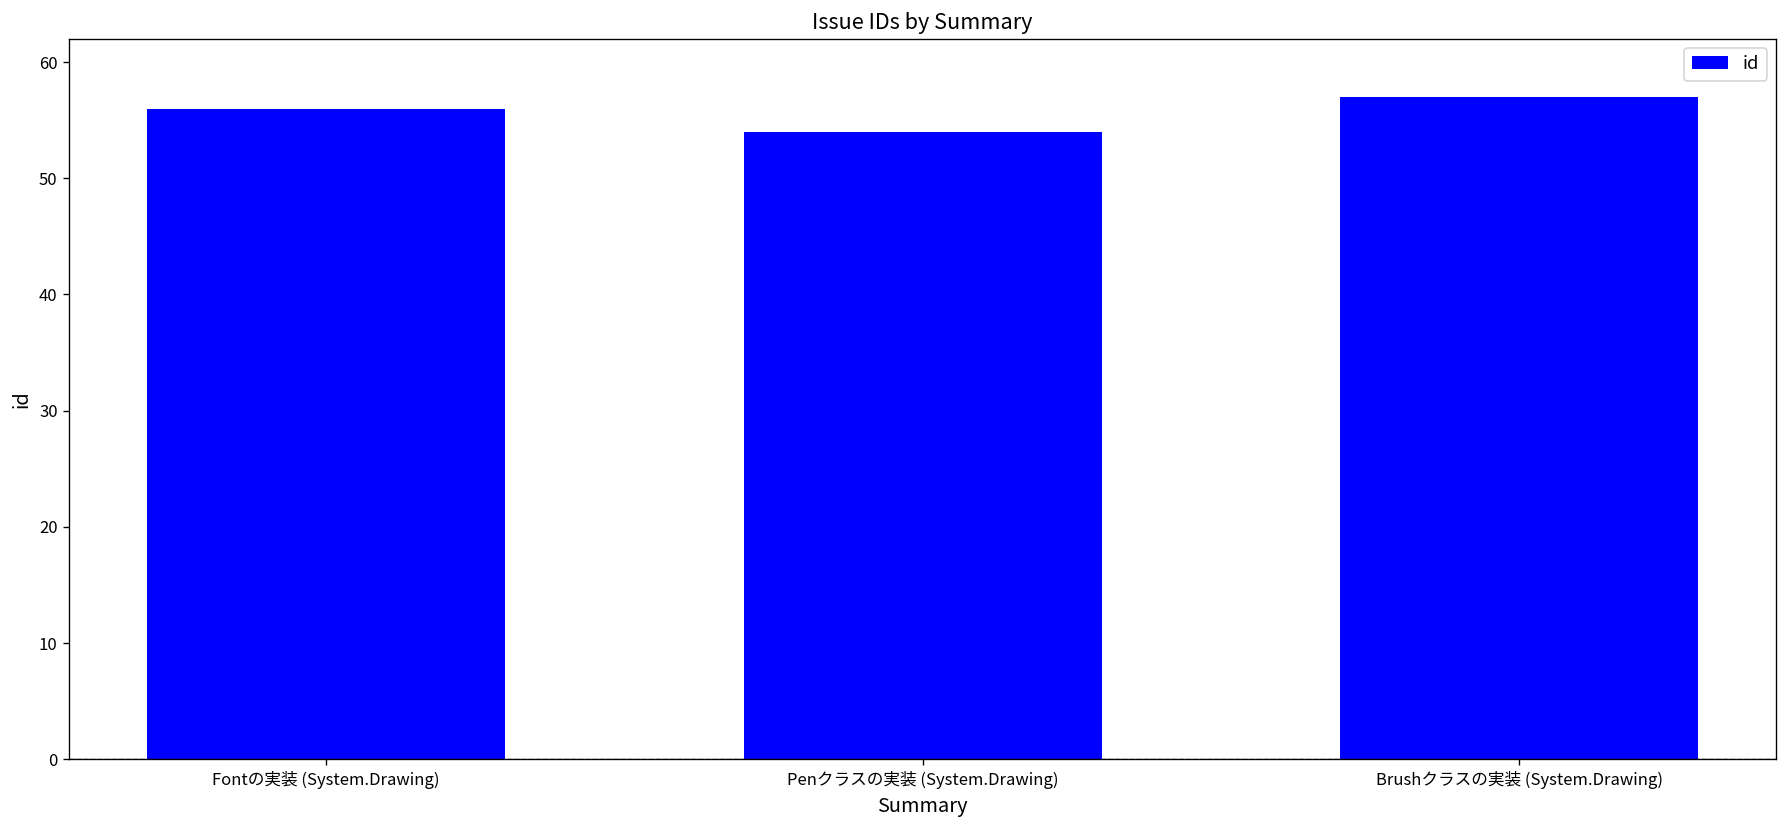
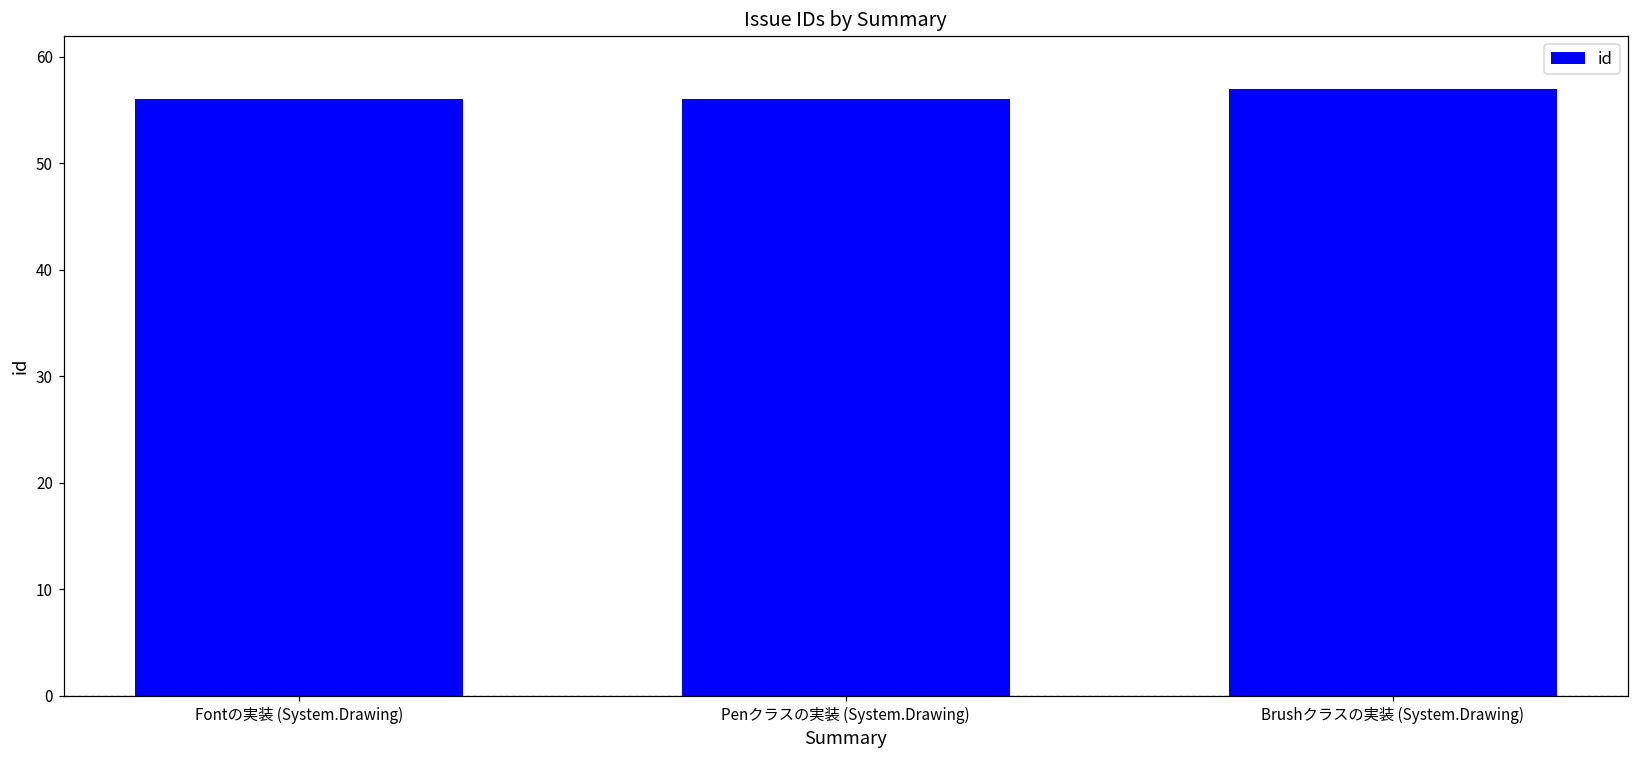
Penクラスの実装 (System.Drawing): 54 -> 56
